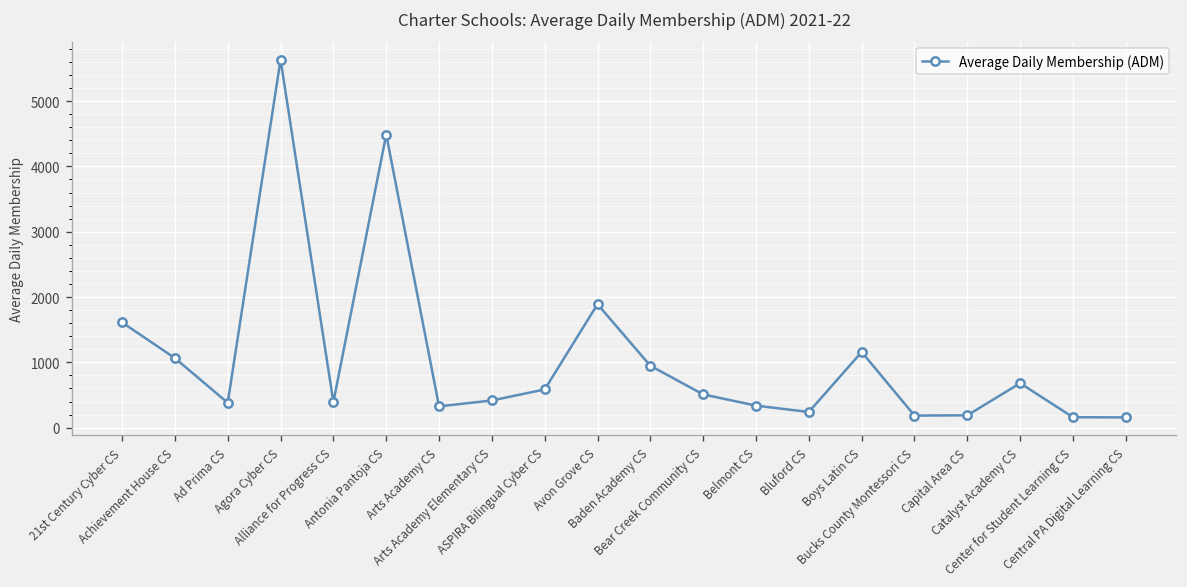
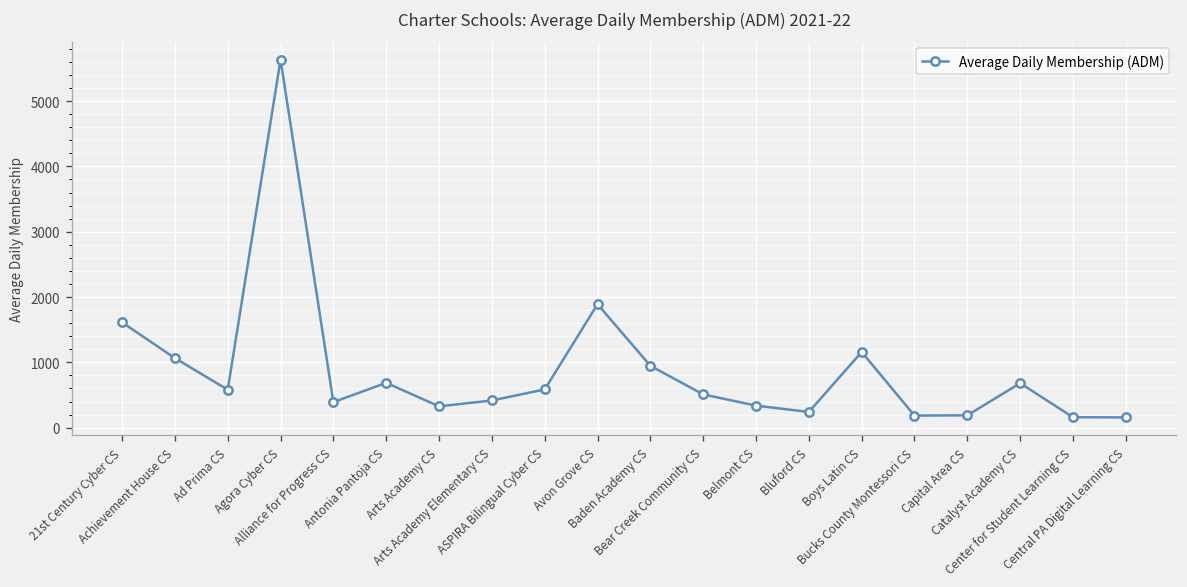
Ad Prima CS: 400 -> 600
Antonia Pantoja CS: 4500 -> 700
